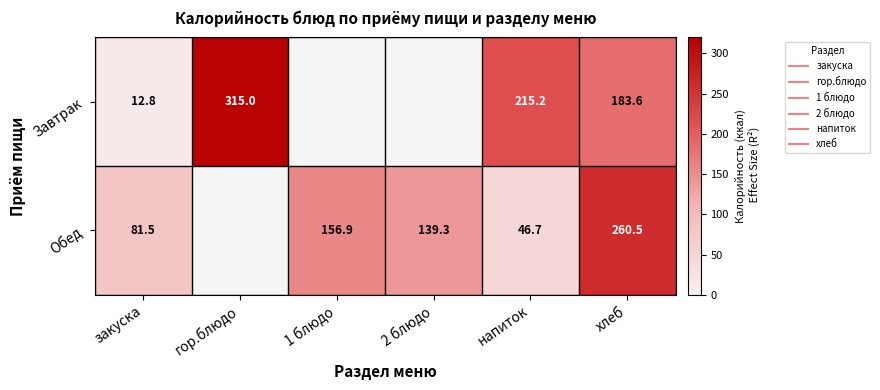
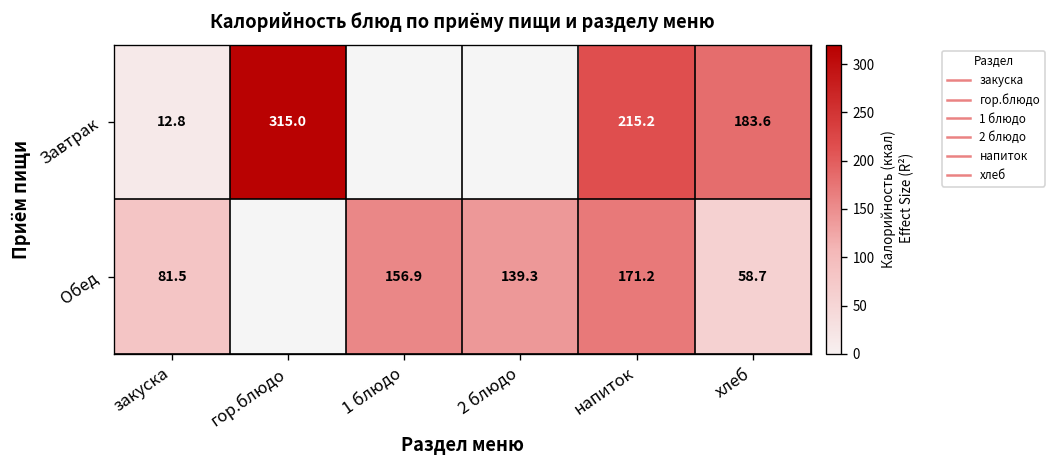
Обед, напиток: 46.7 -> 171.2
Обед, хлеб: 260.5 -> 58.7
